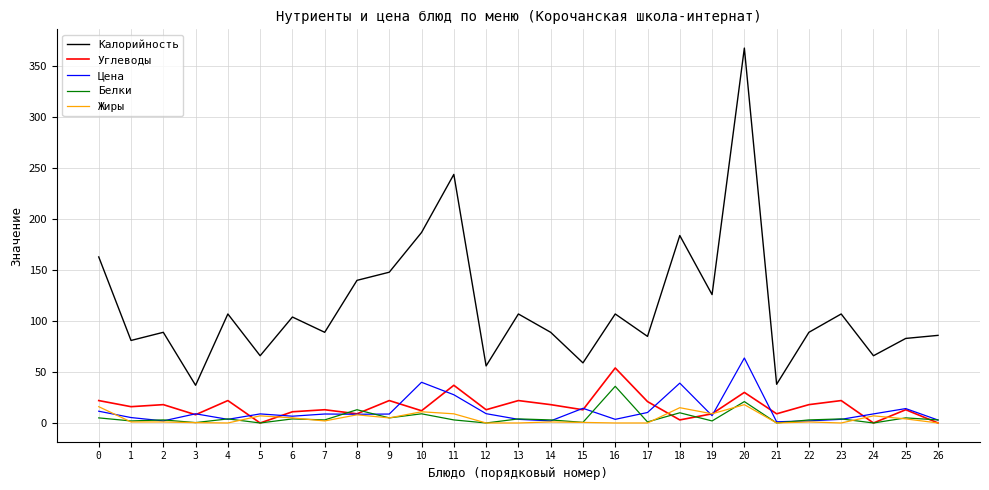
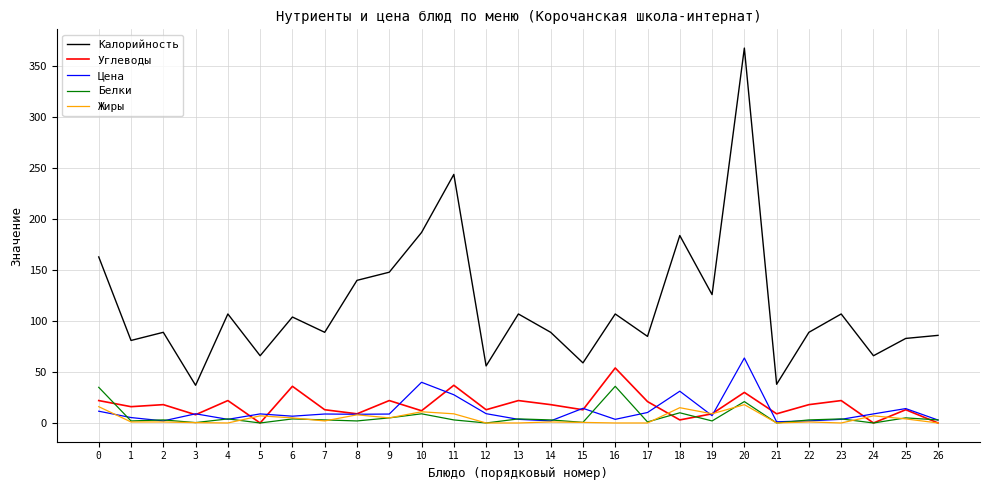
Белки, 0: 5 -> 35
Углеводы, 6: 11 -> 36
Белки, 8: 13 -> 2
Цена, 18: 39 -> 31
